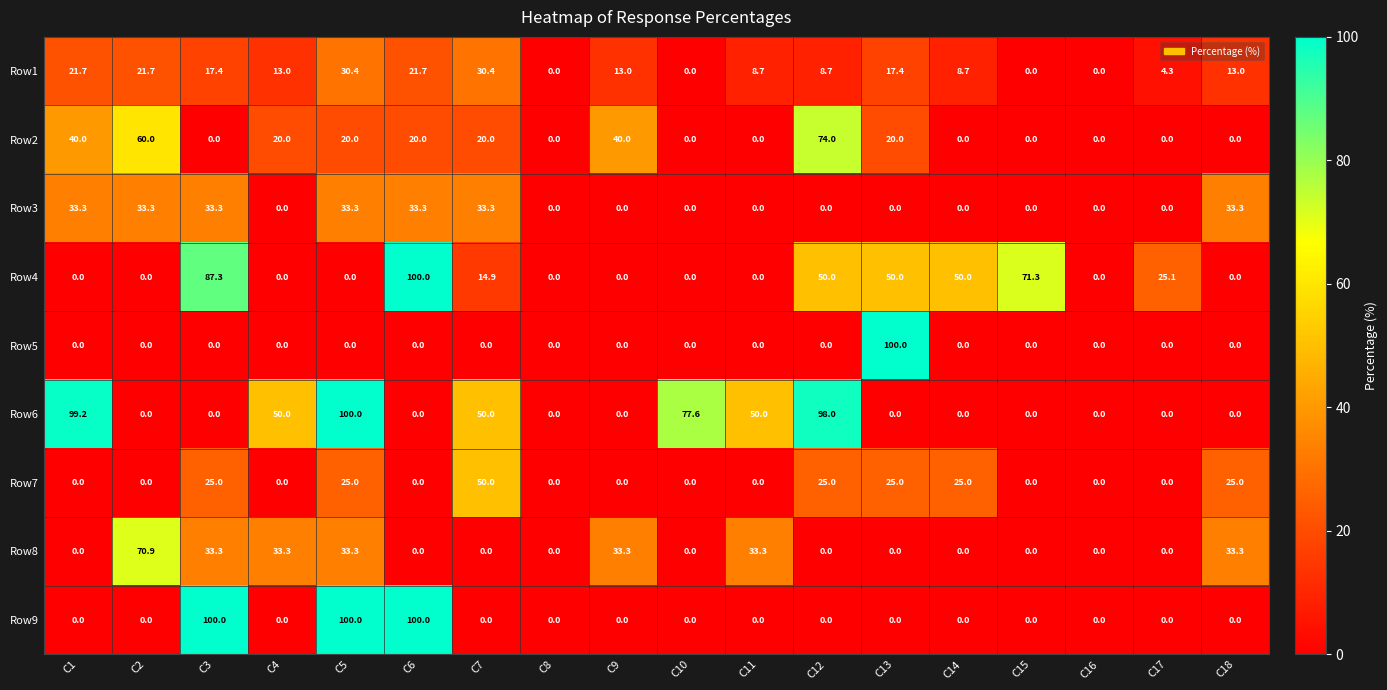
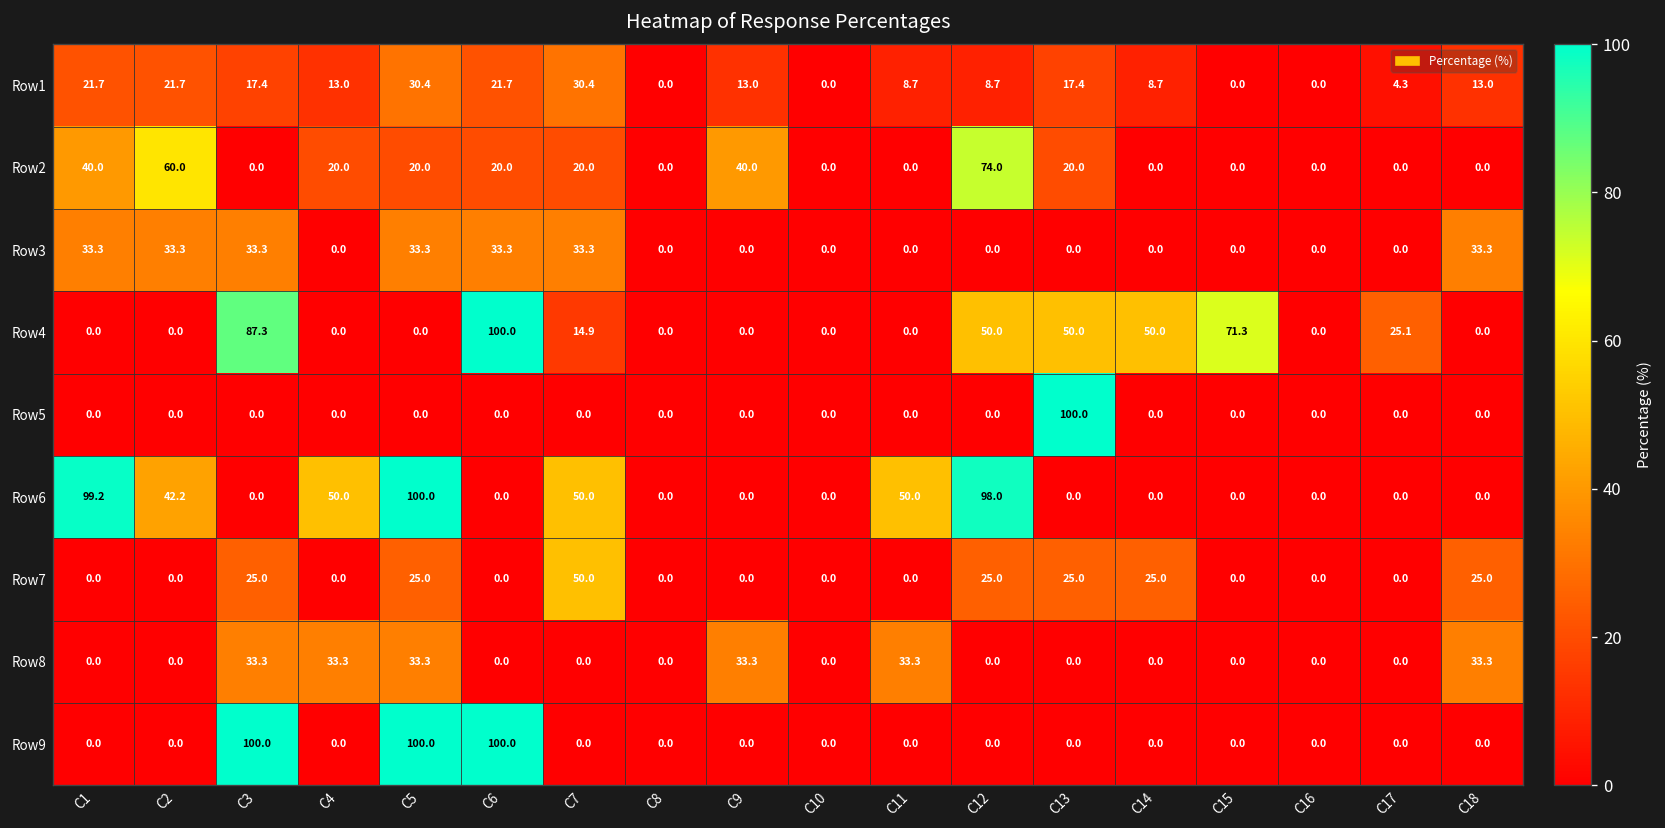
Row6, C2: 0.0 -> 42.2
Row6, C10: 77.6 -> 0.0
Row8, C2: 70.9 -> 0.0
